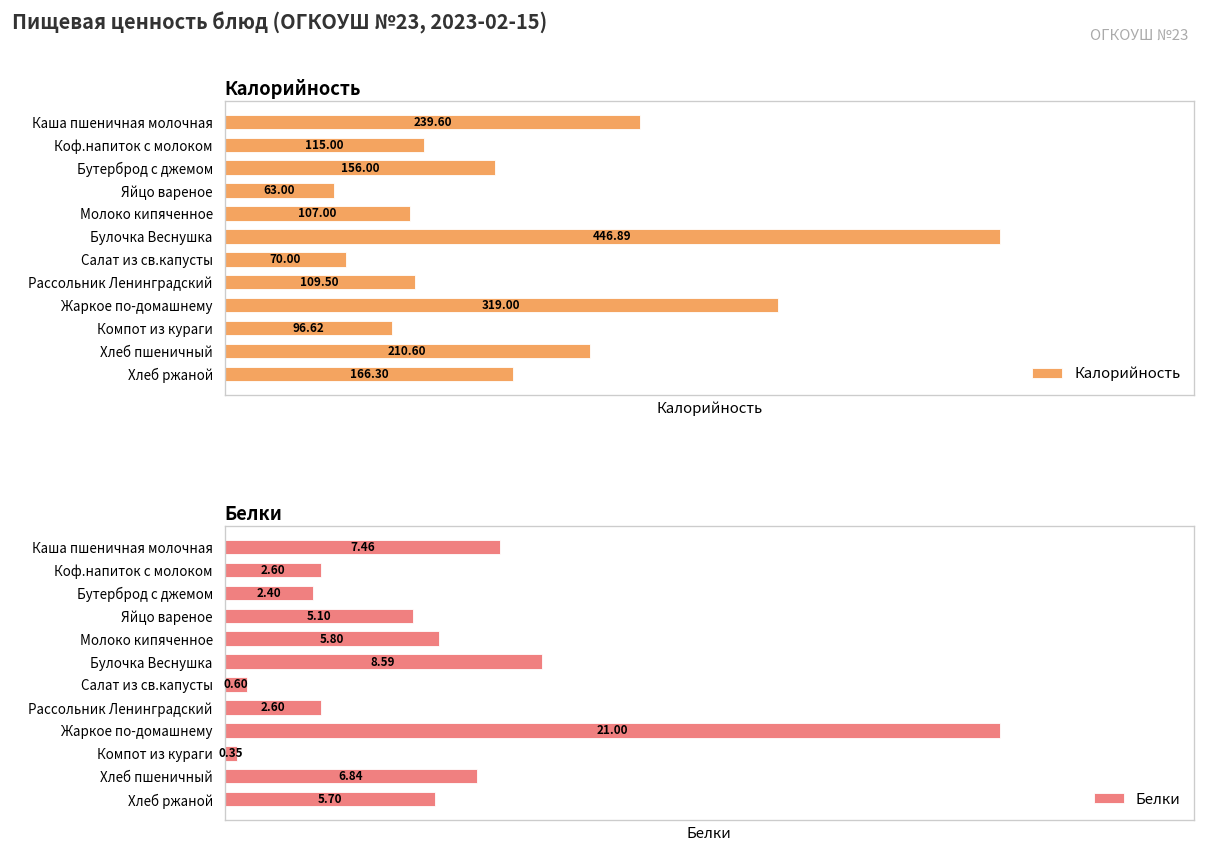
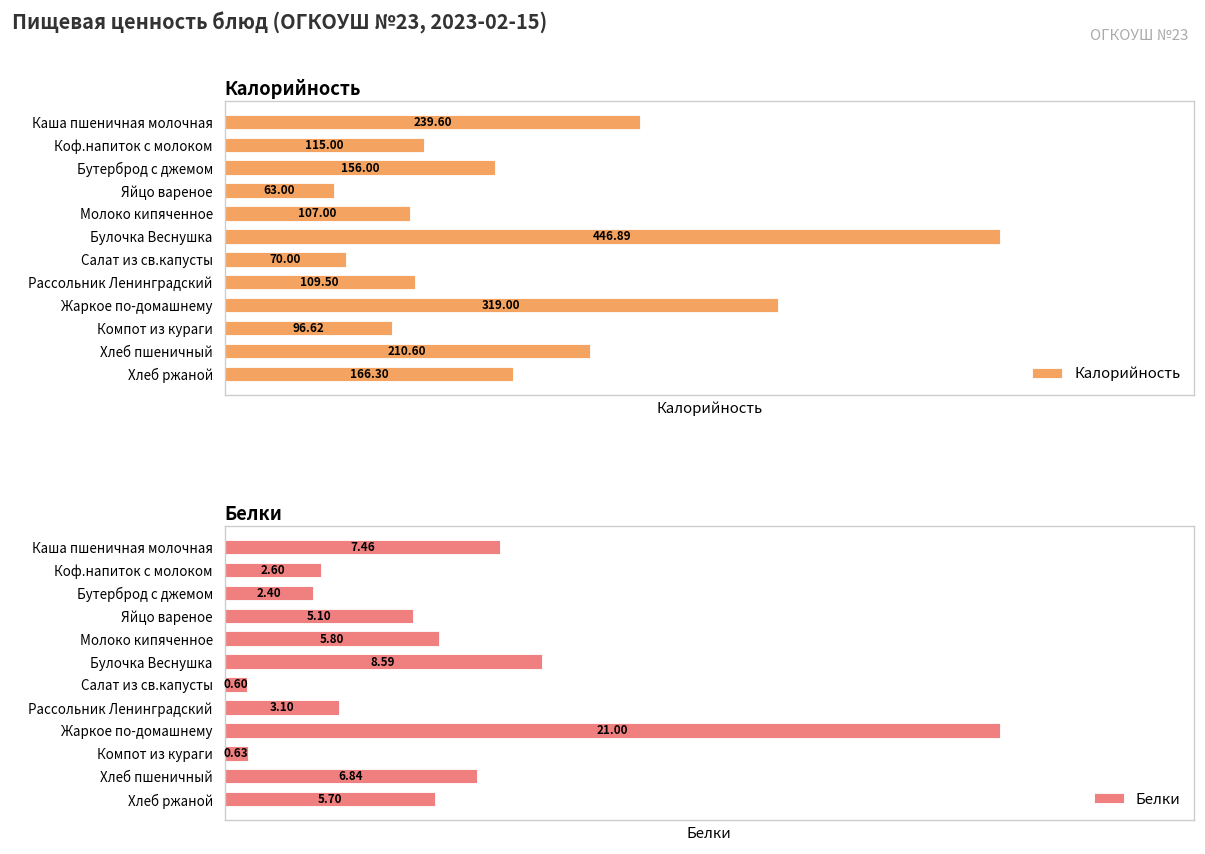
Белки, Рассольник Ленинградский: 2.60 -> 3.10
Белки, Компот из кураги: 0.35 -> 0.63
